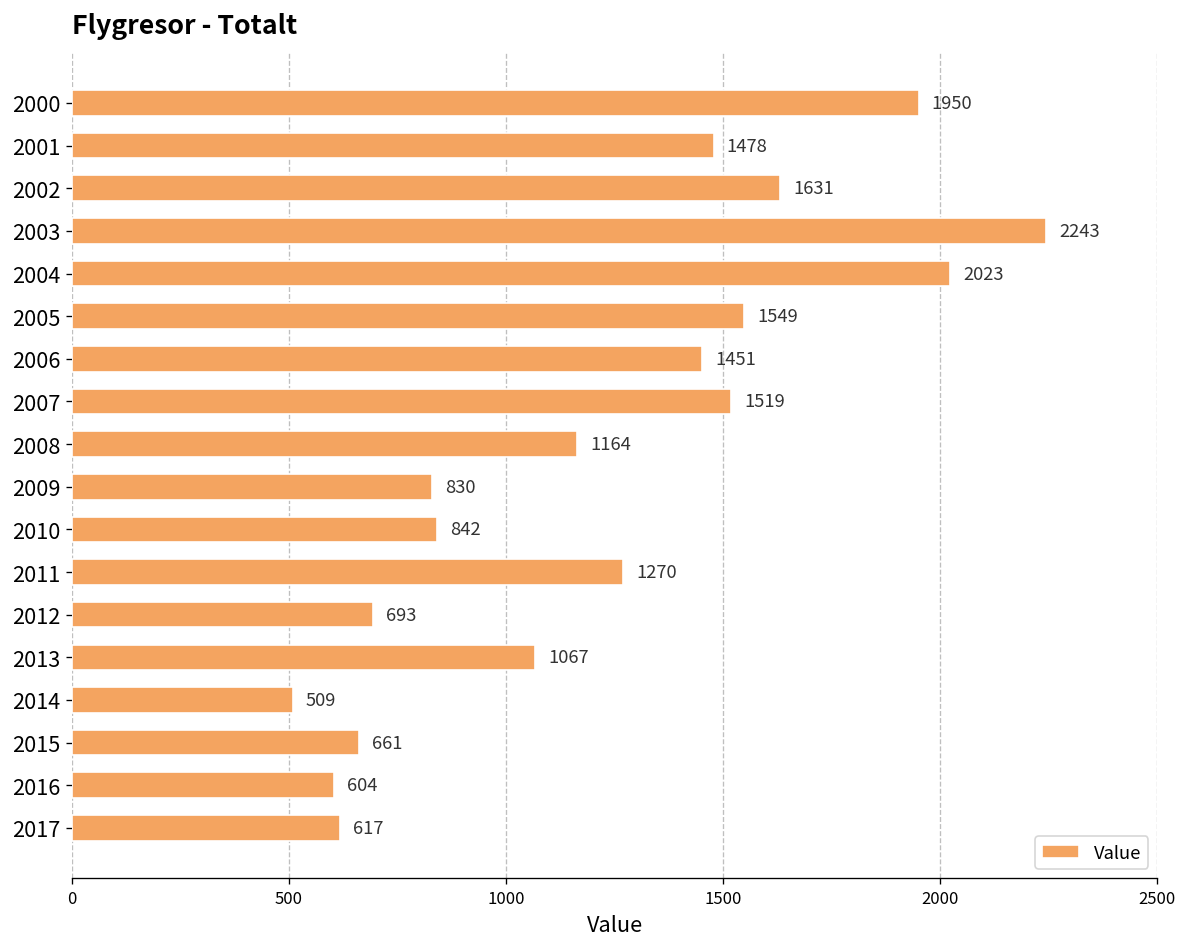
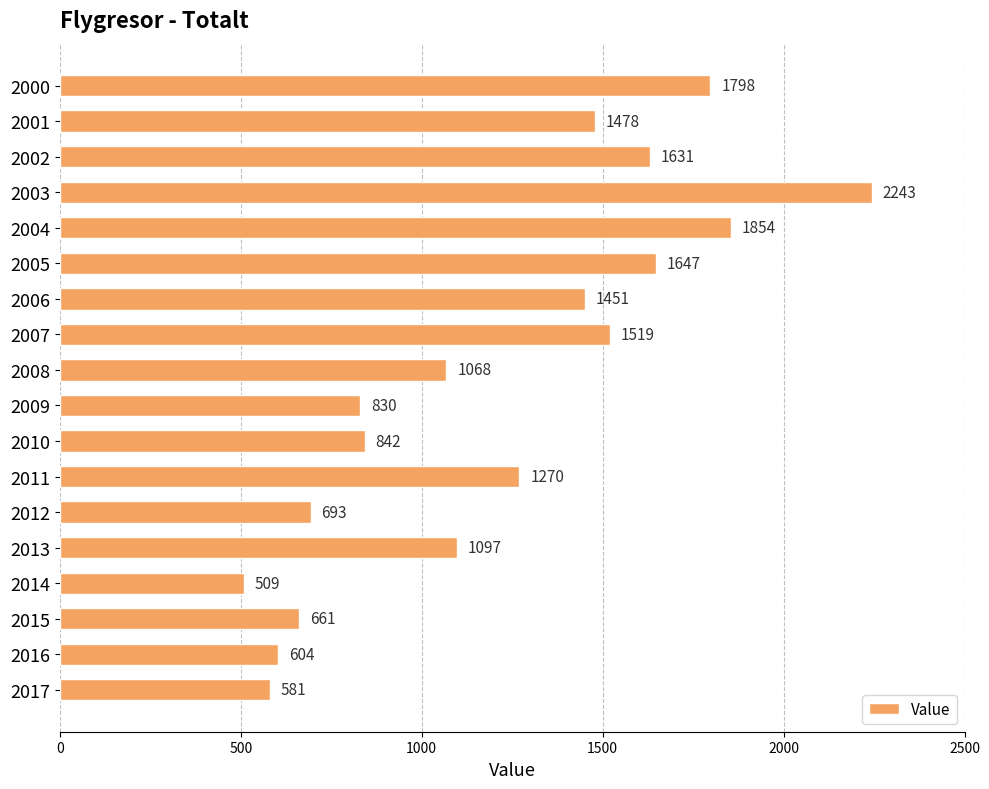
2000: 1950 -> 1798
2004: 2023 -> 1854
2005: 1549 -> 1647
2008: 1164 -> 1068
2013: 1067 -> 1097
2017: 617 -> 581
